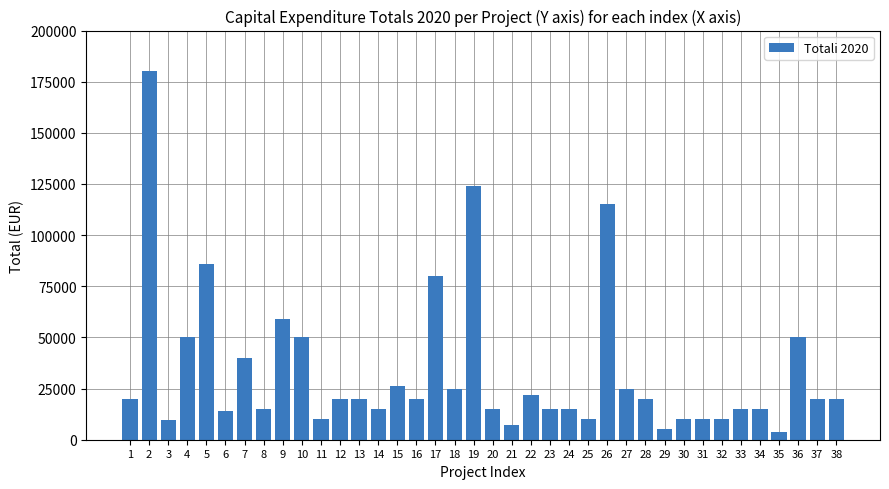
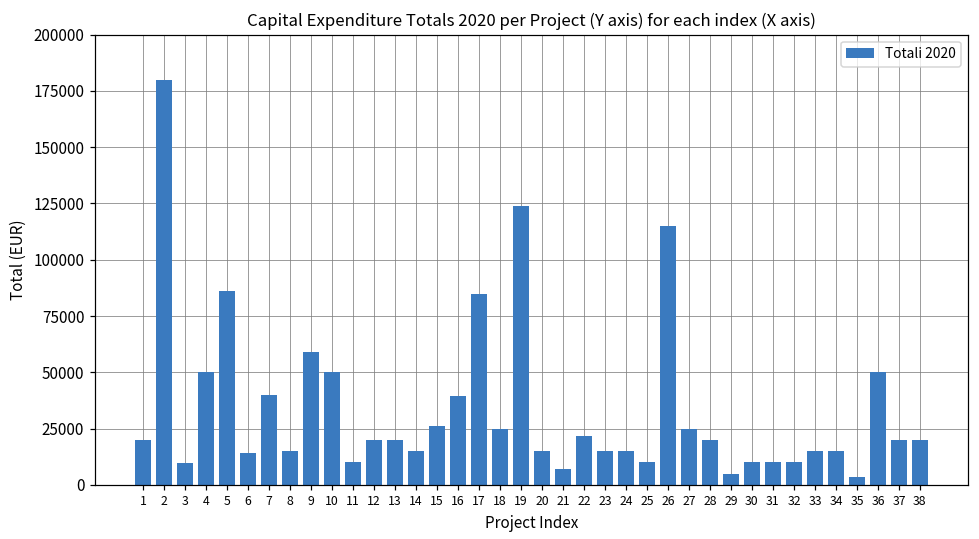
16: 20000 -> 39000
17: 80000 -> 85000
